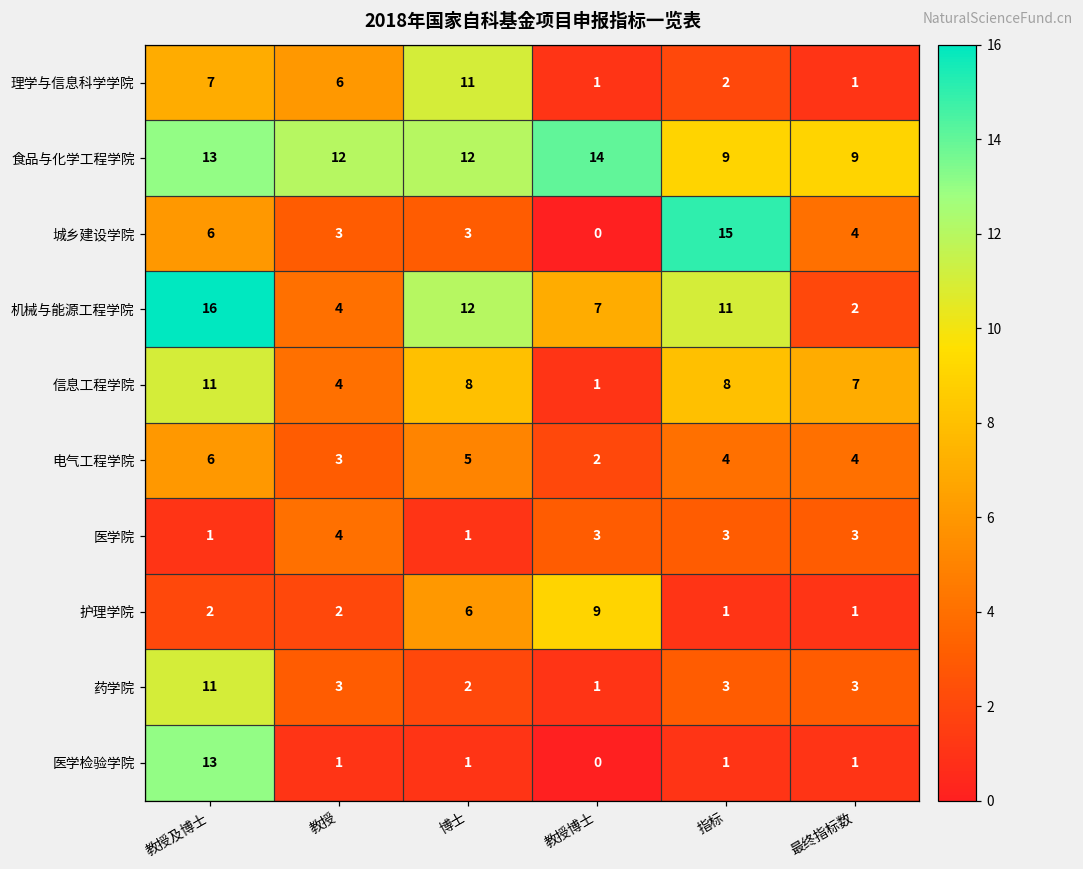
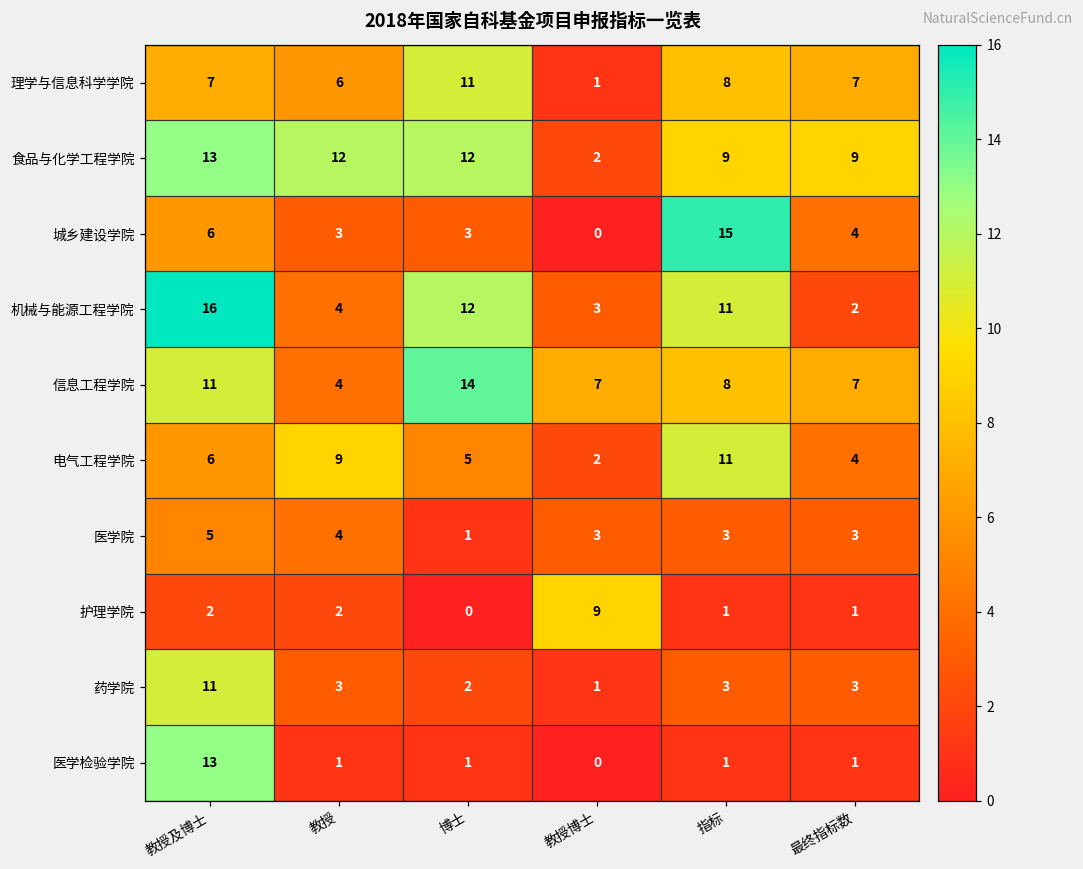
理学与信息科学学院, 指标: 2 -> 8
理学与信息科学学院, 最终指标数: 1 -> 7
食品与化学工程学院, 教授博士: 14 -> 2
机械与能源工程学院, 教授博士: 7 -> 3
信息工程学院, 博士: 8 -> 14
信息工程学院, 教授博士: 1 -> 7
电气工程学院, 教授: 3 -> 9
电气工程学院, 指标: 4 -> 11
医学院, 教授及博士: 1 -> 5
护理学院, 博士: 6 -> 0
